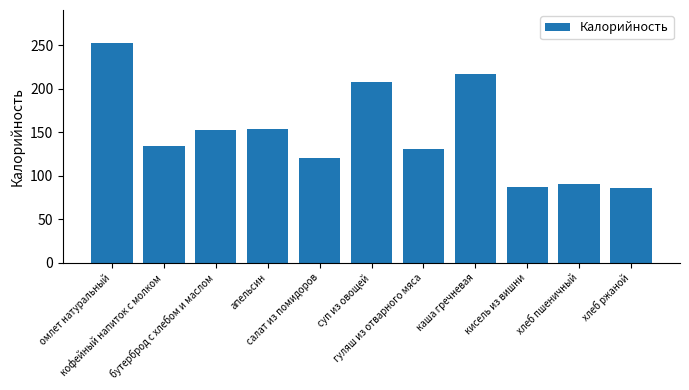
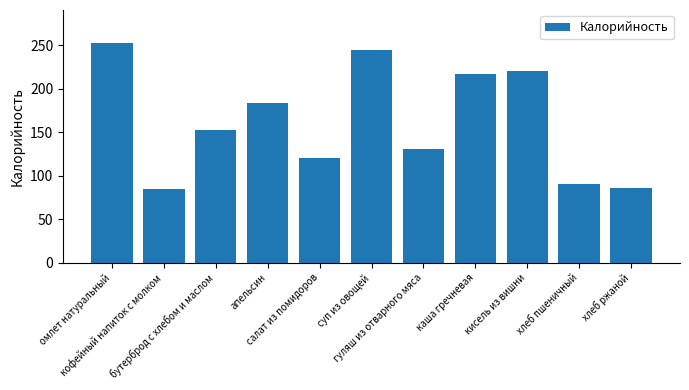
кофейный напиток с молком: 130 -> 80
апельсин: 150 -> 180
суп из овощей: 210 -> 240
кисель из вишни: 90 -> 220
